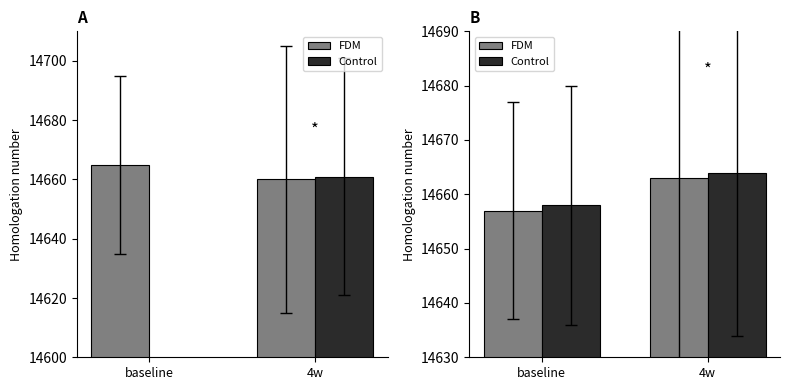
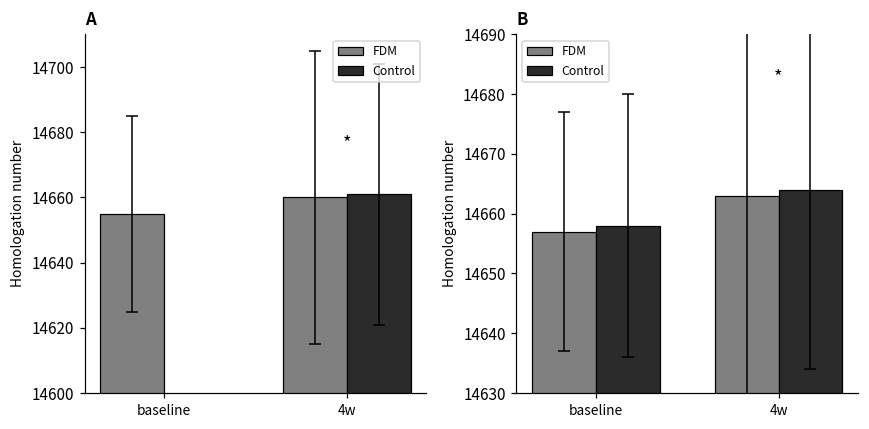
A, FDM, baseline: 14665 -> 14655
